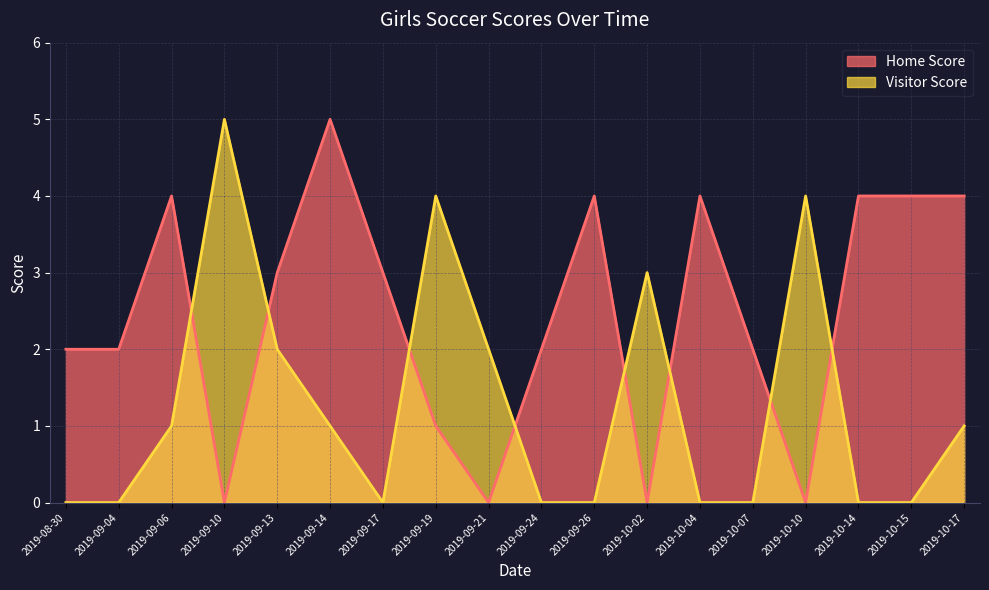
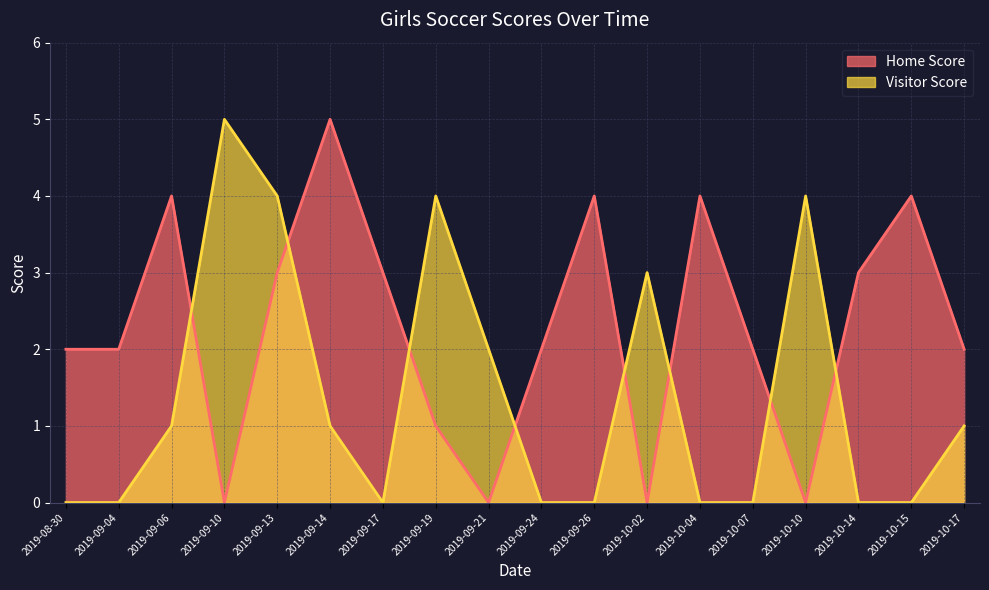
Visitor Score, 2019-09-13: 2 -> 4
Home Score, 2019-10-14: 4 -> 3
Home Score, 2019-10-17: 4 -> 2
